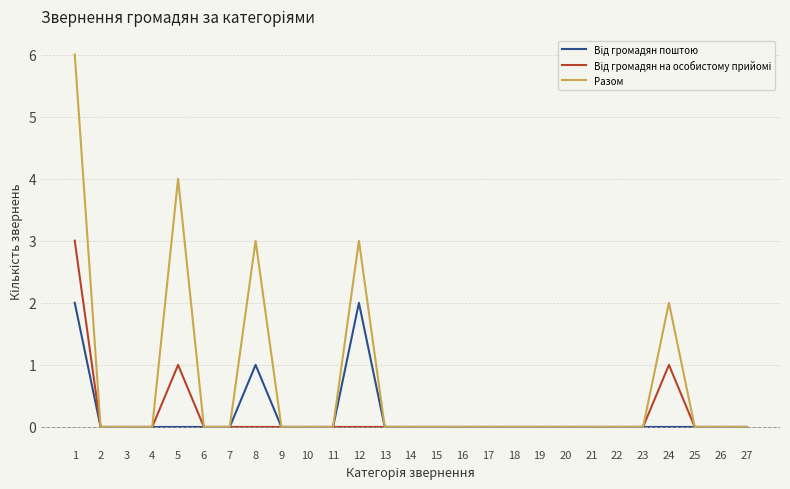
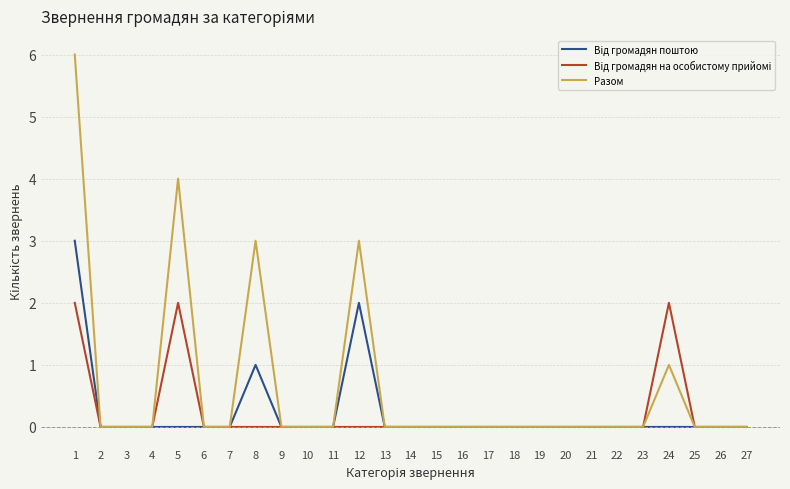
Від громадян поштою, 1: 2 -> 3
Від громадян на особистому прийомі, 1: 3 -> 2
Від громадян на особистому прийомі, 5: 1 -> 2
Від громадян на особистому прийомі, 24: 1 -> 2
Разом, 24: 2 -> 1
